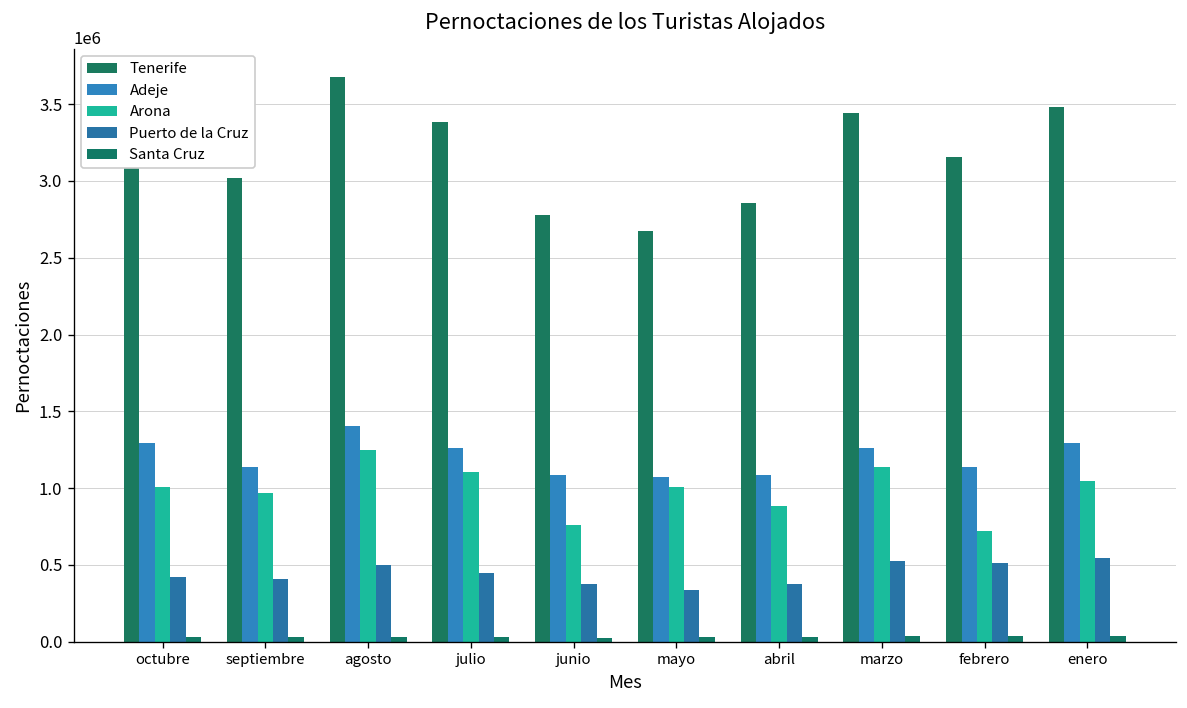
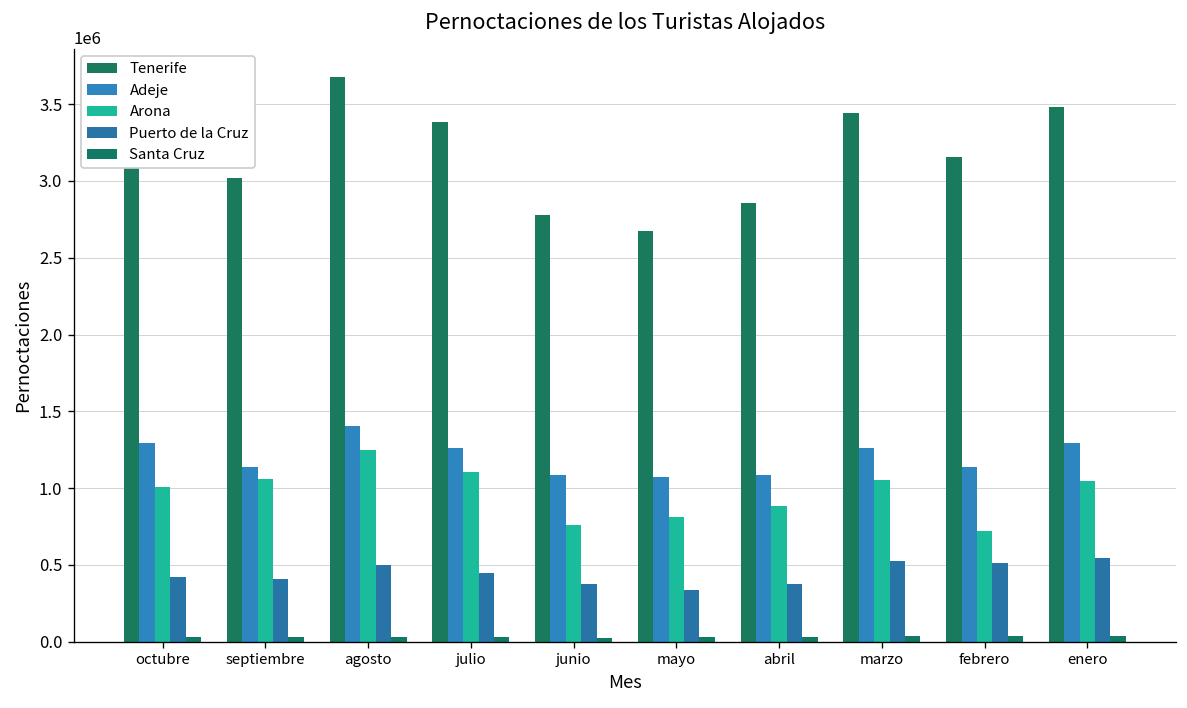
Arona, septiembre: 970000 -> 1060000
Arona, mayo: 1000000 -> 810000
Arona, marzo: 1140000 -> 1050000
